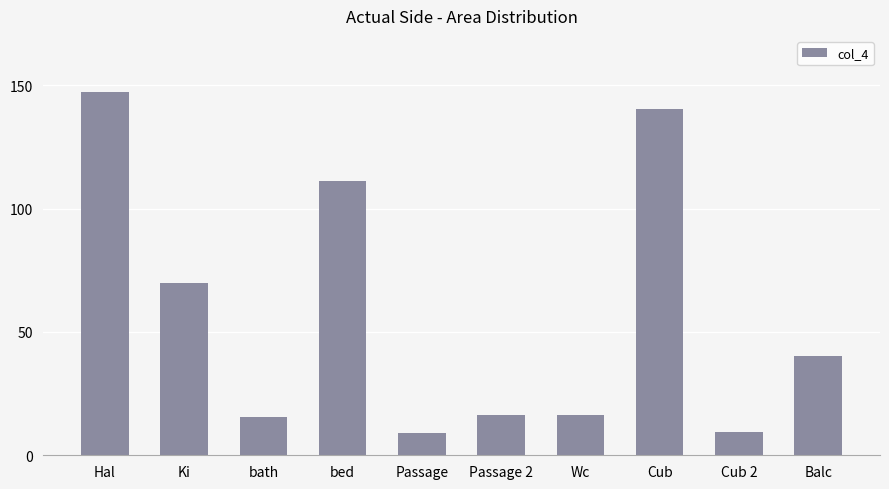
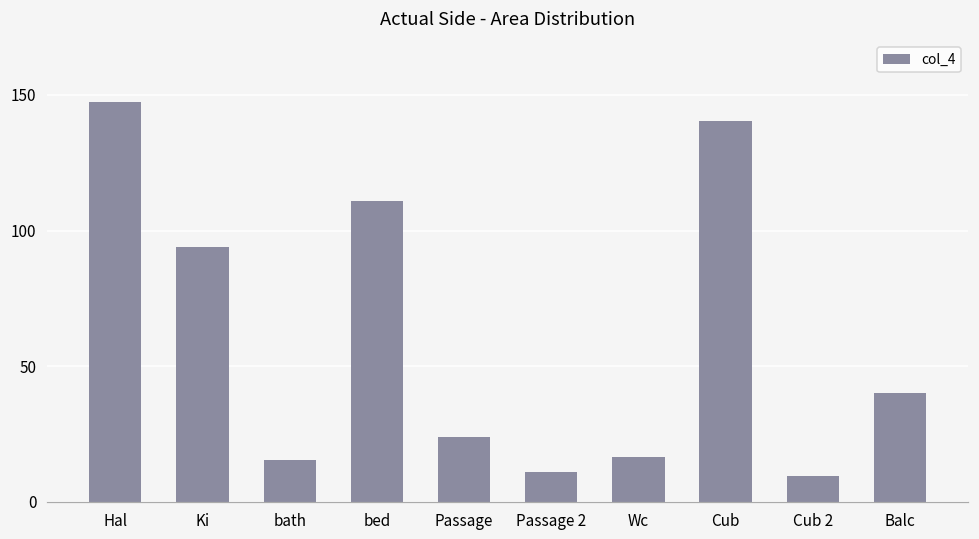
Ki: 70 -> 94
Passage: 9 -> 24
Passage 2: 16 -> 11
